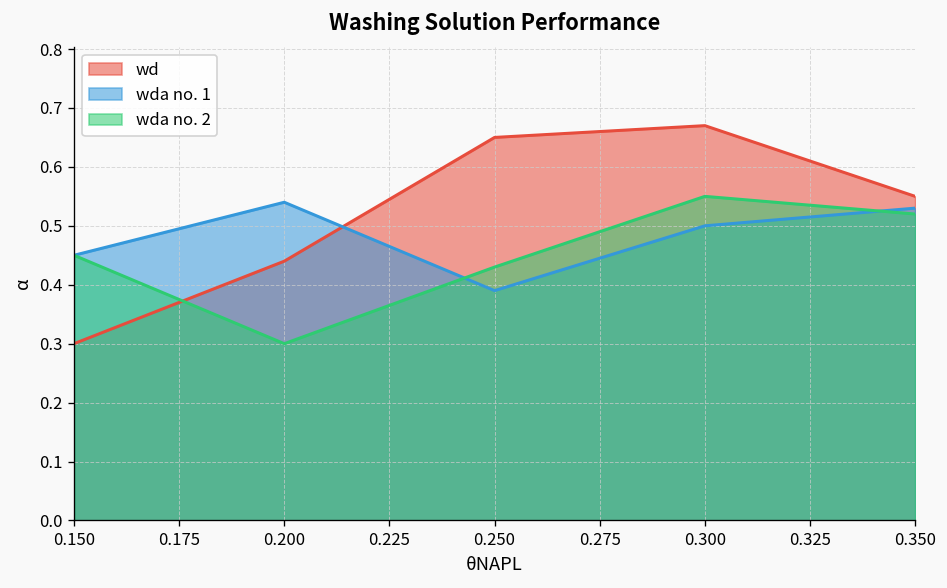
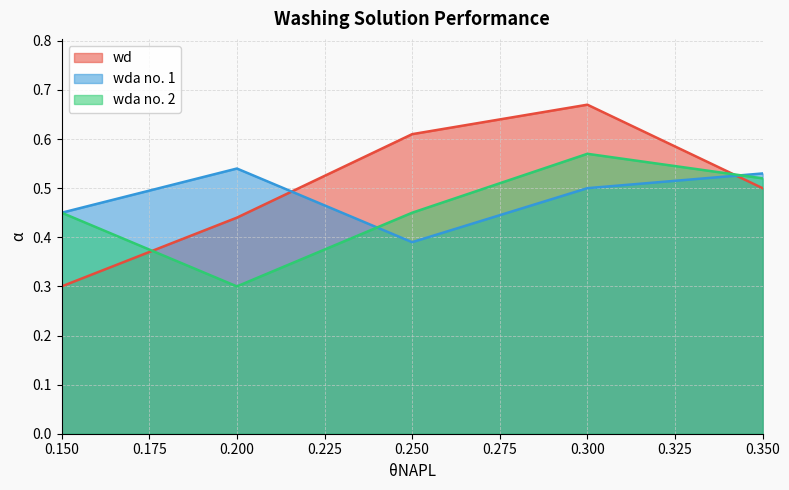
wd, 0.250: 0.65 -> 0.61
wda no. 2, 0.250: 0.43 -> 0.45
wda no. 2, 0.300: 0.55 -> 0.57
wd, 0.350: 0.55 -> 0.50
